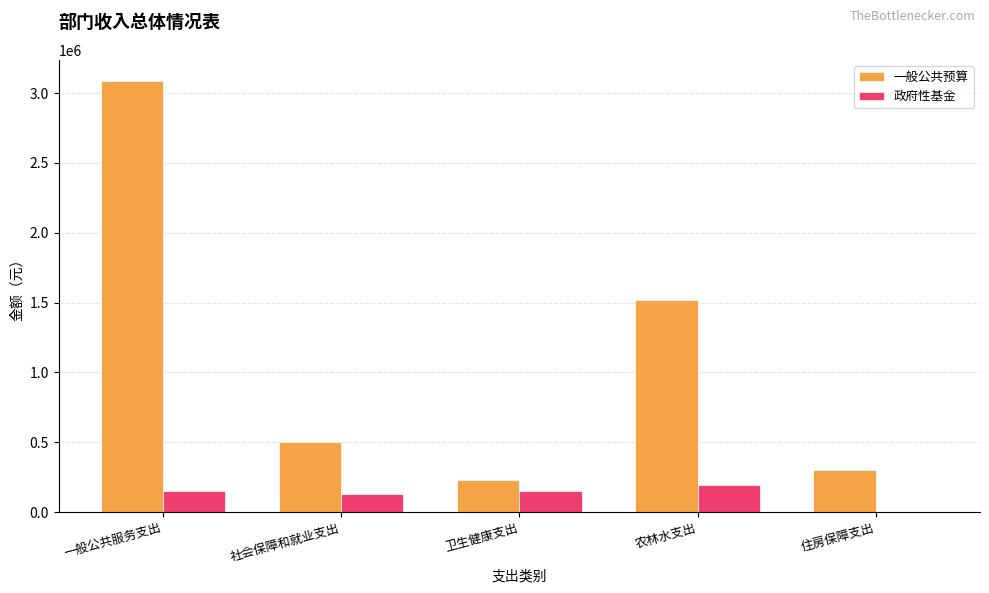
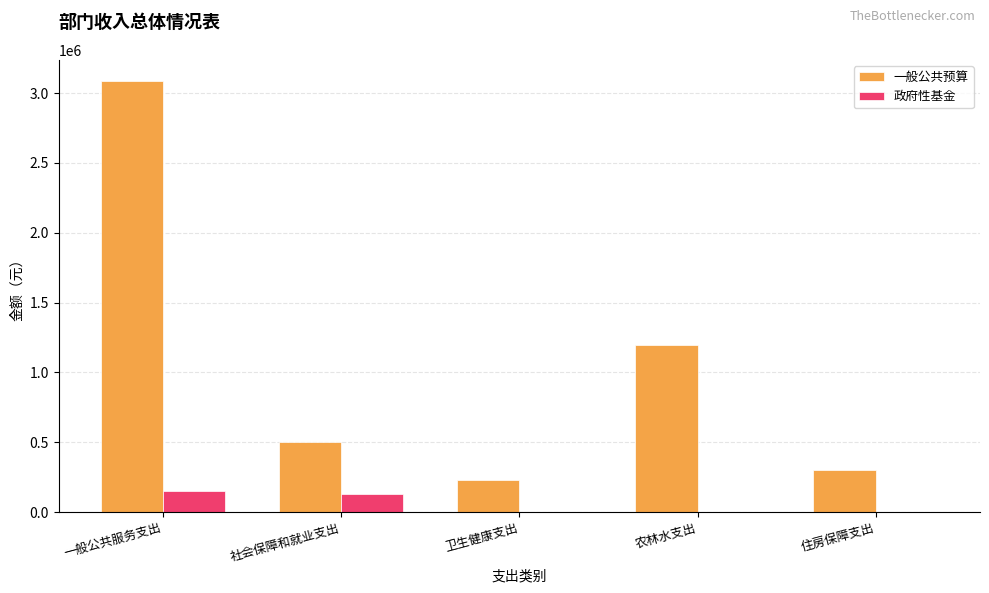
政府性基金, 卫生健康支出: 150000 -> 0
一般公共预算, 农林水支出: 1520000 -> 1190000
政府性基金, 农林水支出: 190000 -> 0
